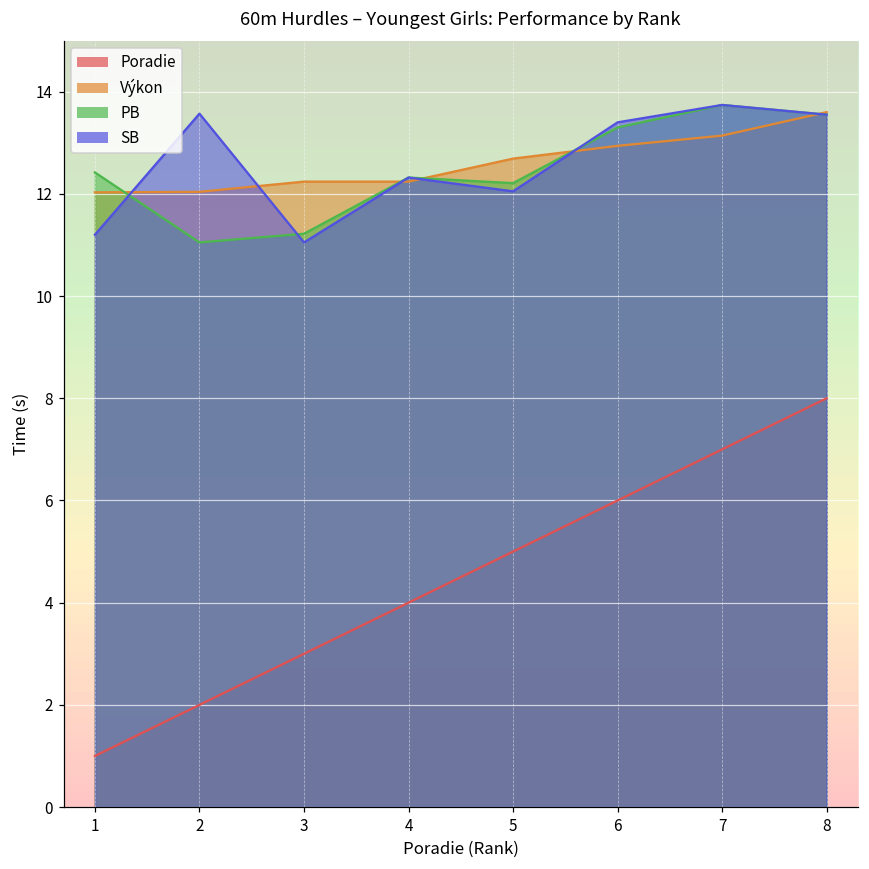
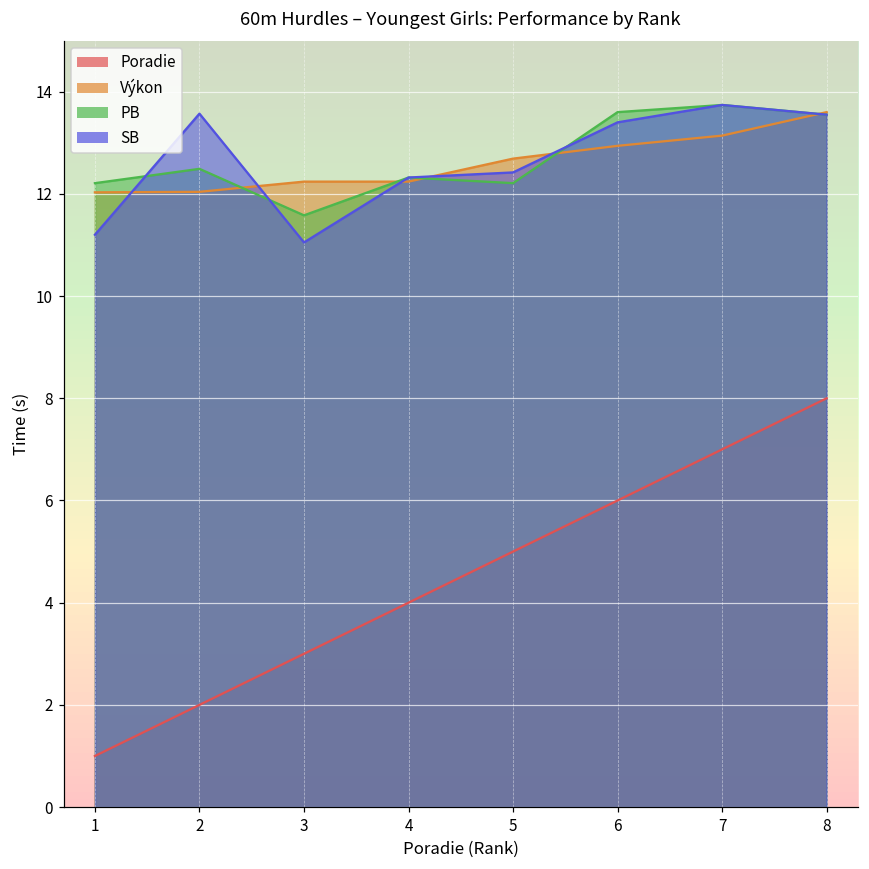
PB, 1: 12.4 -> 12.2
PB, 2: 11.1 -> 12.5
PB, 3: 11.2 -> 11.6
SB, 5: 12.1 -> 12.4
PB, 6: 13.3 -> 13.6
